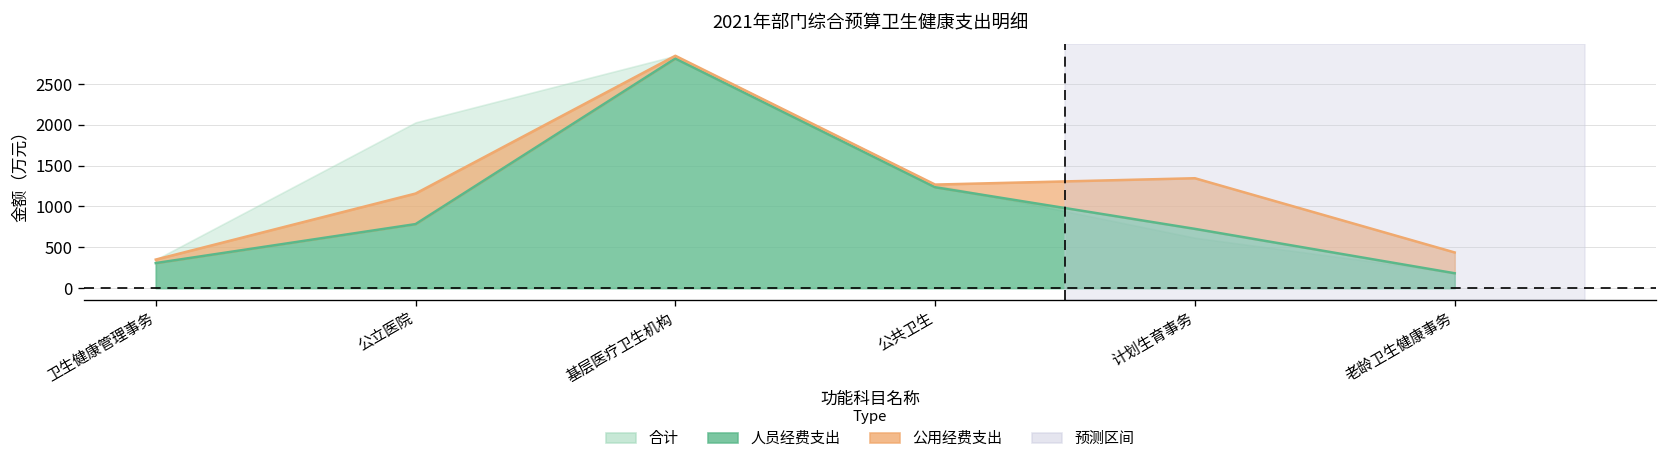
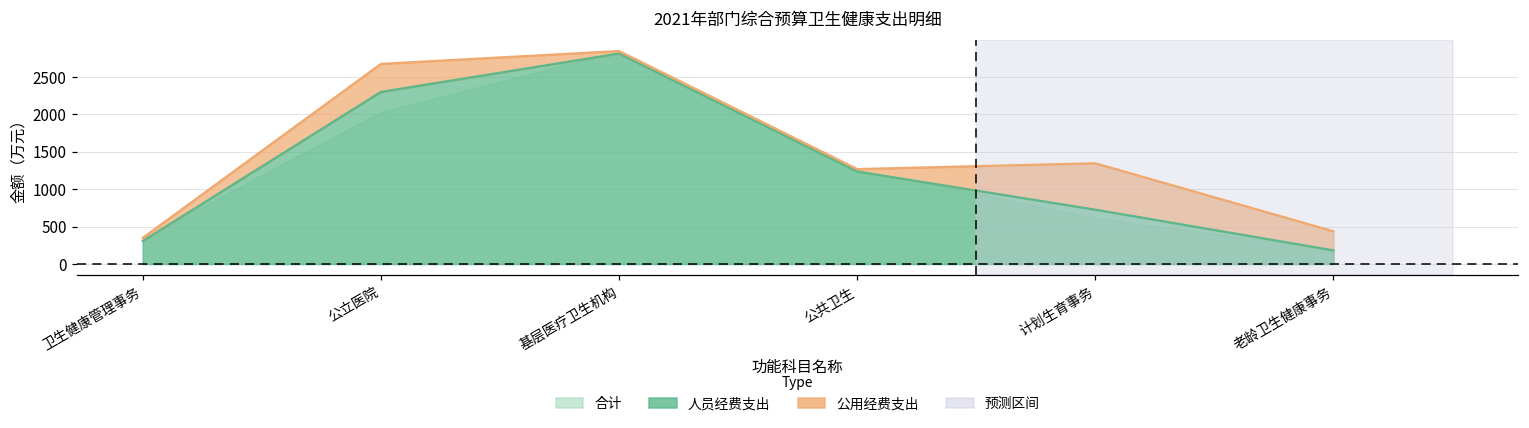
人员经费支出, 公立医院: 800 -> 2300
